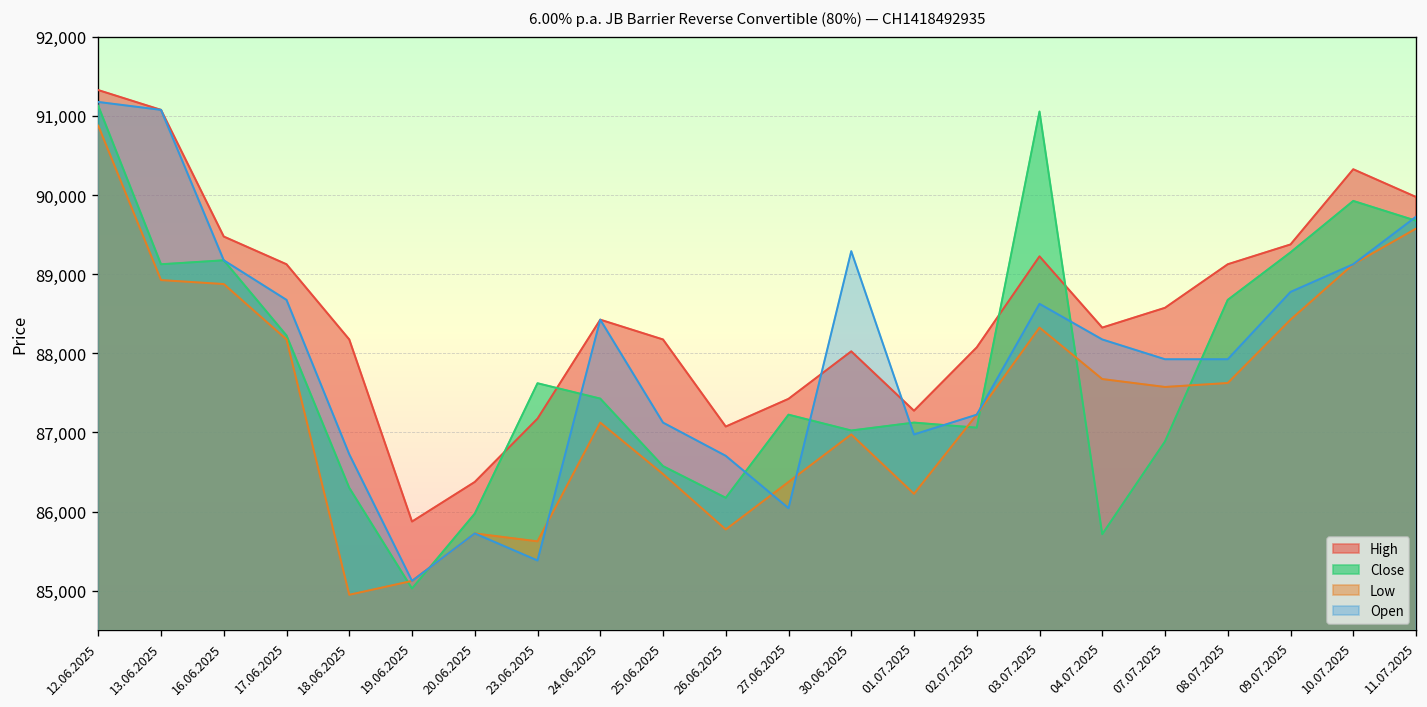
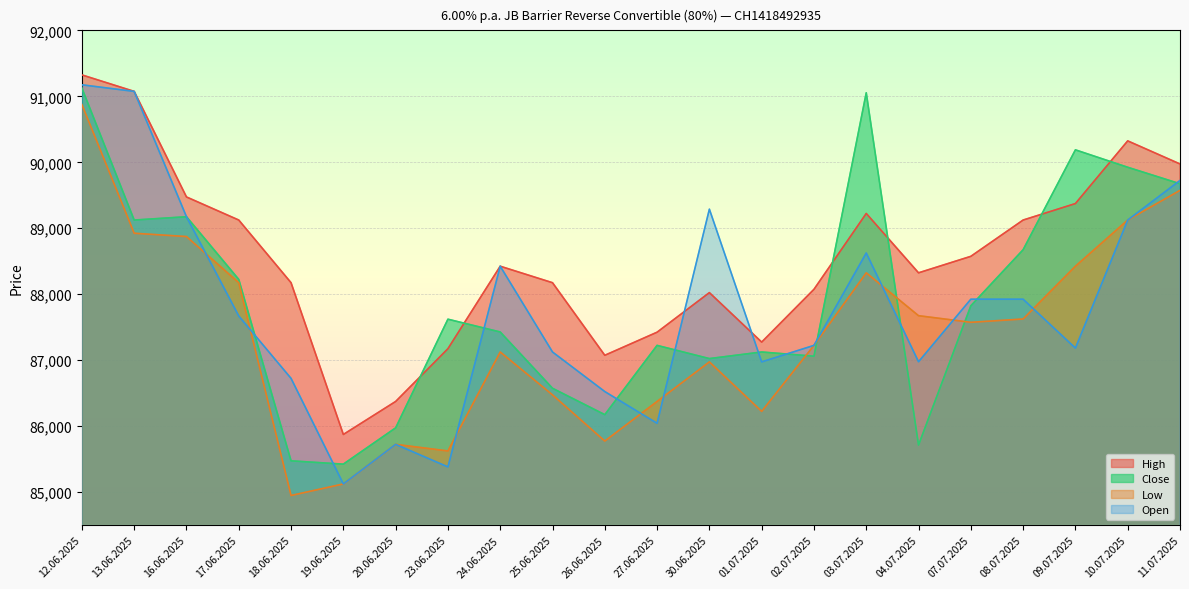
Open, 17.06.2025: 88,700 -> 87,700
Close, 18.06.2025: 86,300 -> 85,500
Close, 19.06.2025: 85,000 -> 85,400
Open, 26.06.2025: 86,700 -> 86,500
Open, 04.07.2025: 88,200 -> 87,000
Close, 07.07.2025: 86,900 -> 87,800
Close, 09.07.2025: 89,300 -> 90,200
Open, 09.07.2025: 88,800 -> 87,200
